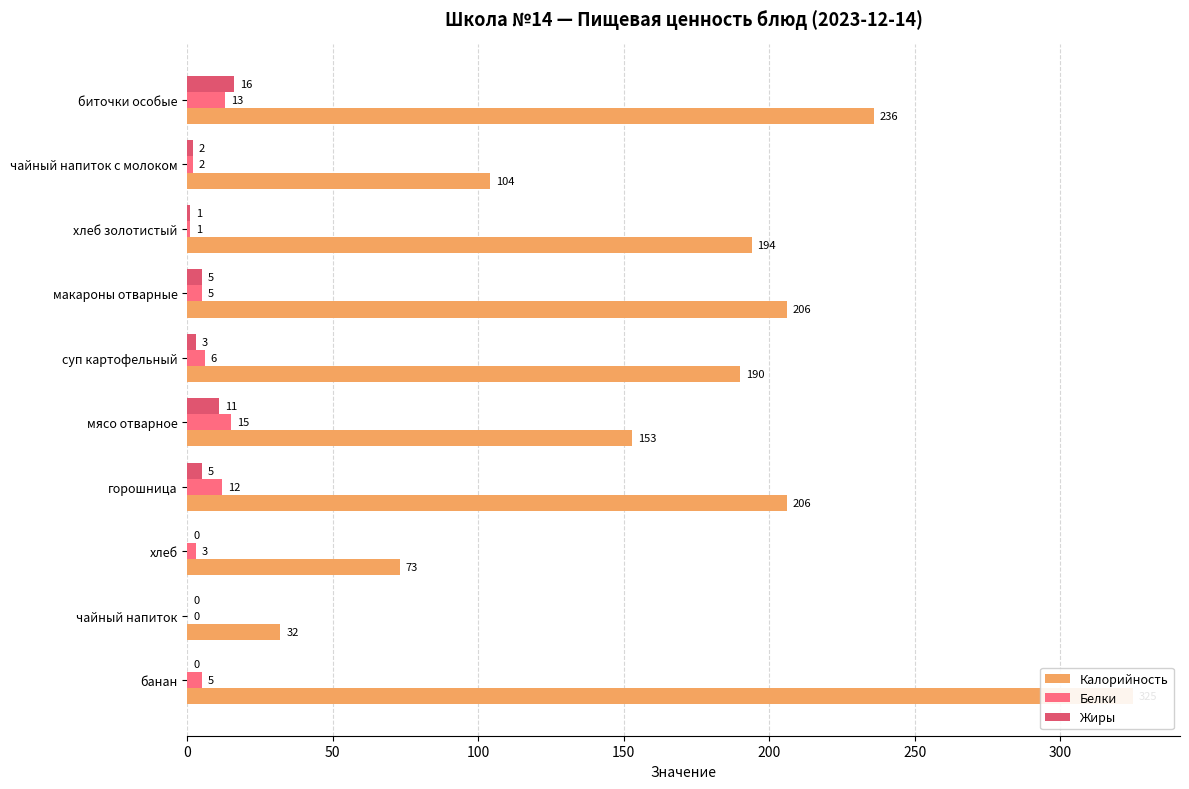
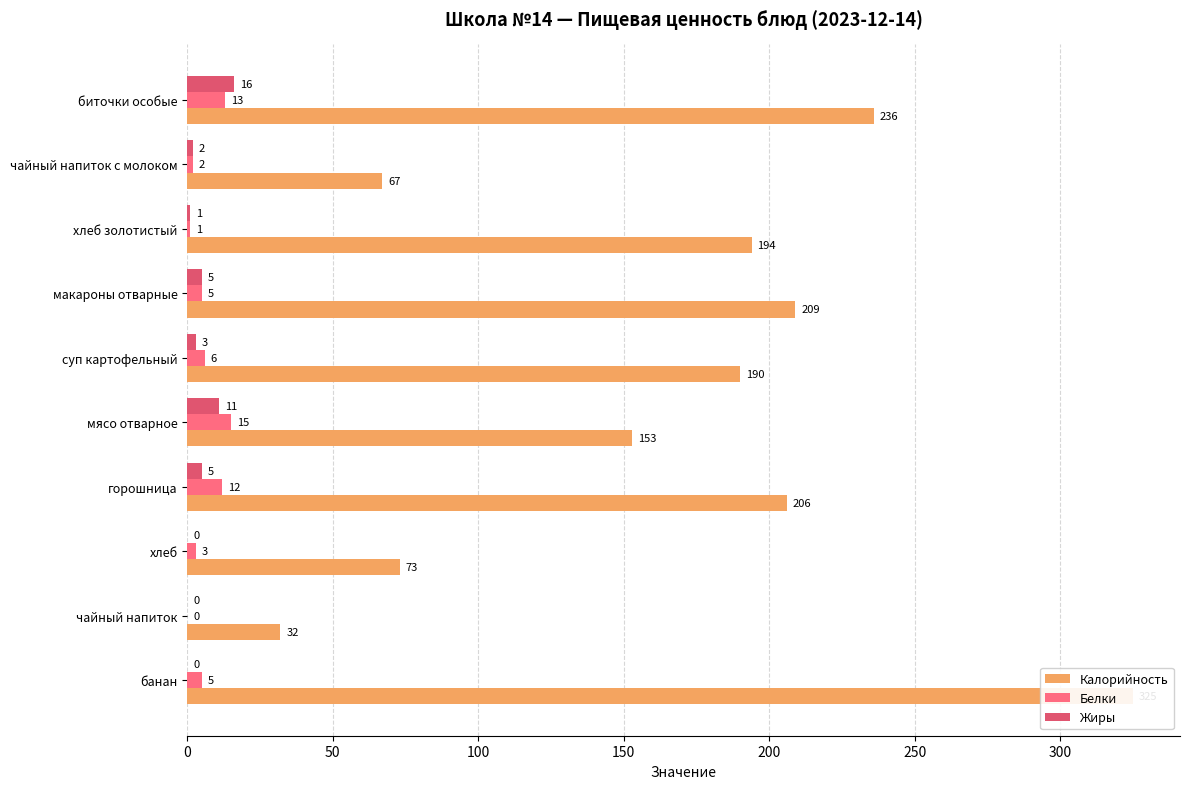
Калорийность, чайный напиток с молоком: 104 -> 67
Калорийность, макароны отварные: 206 -> 209
